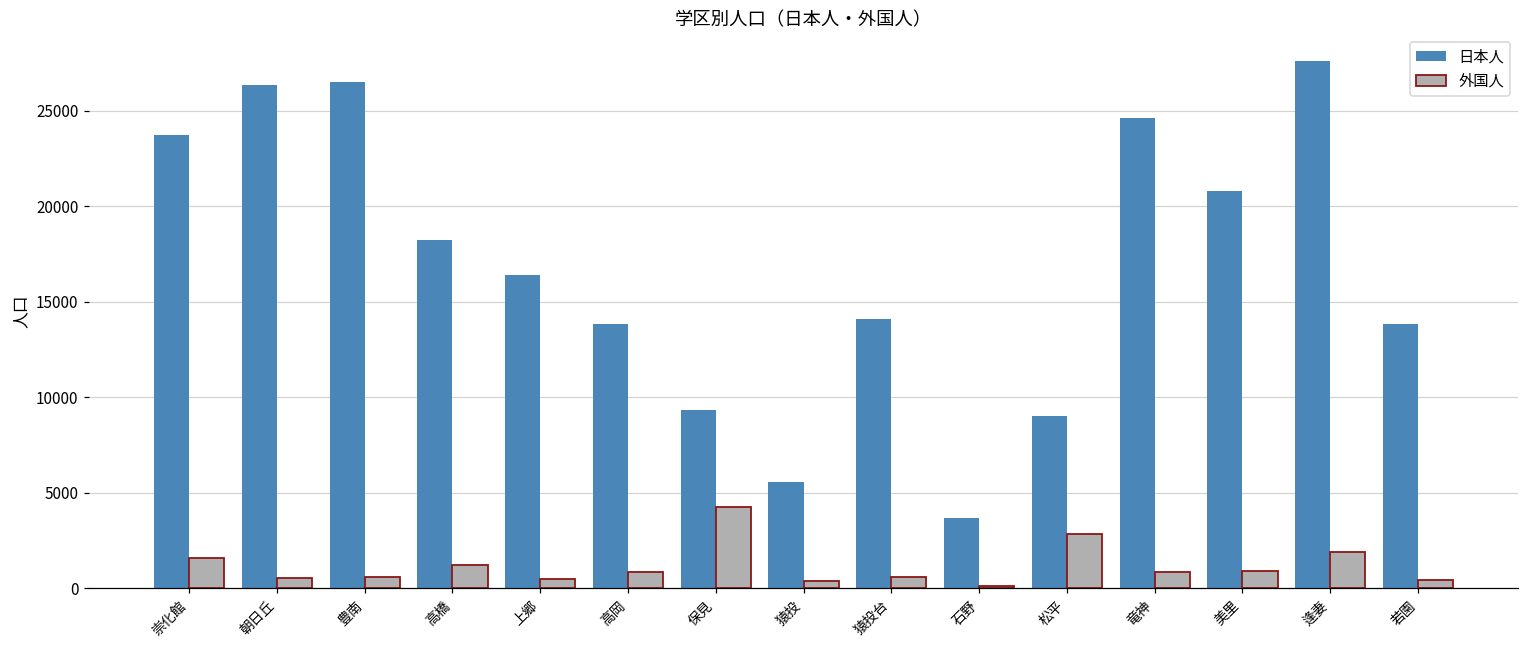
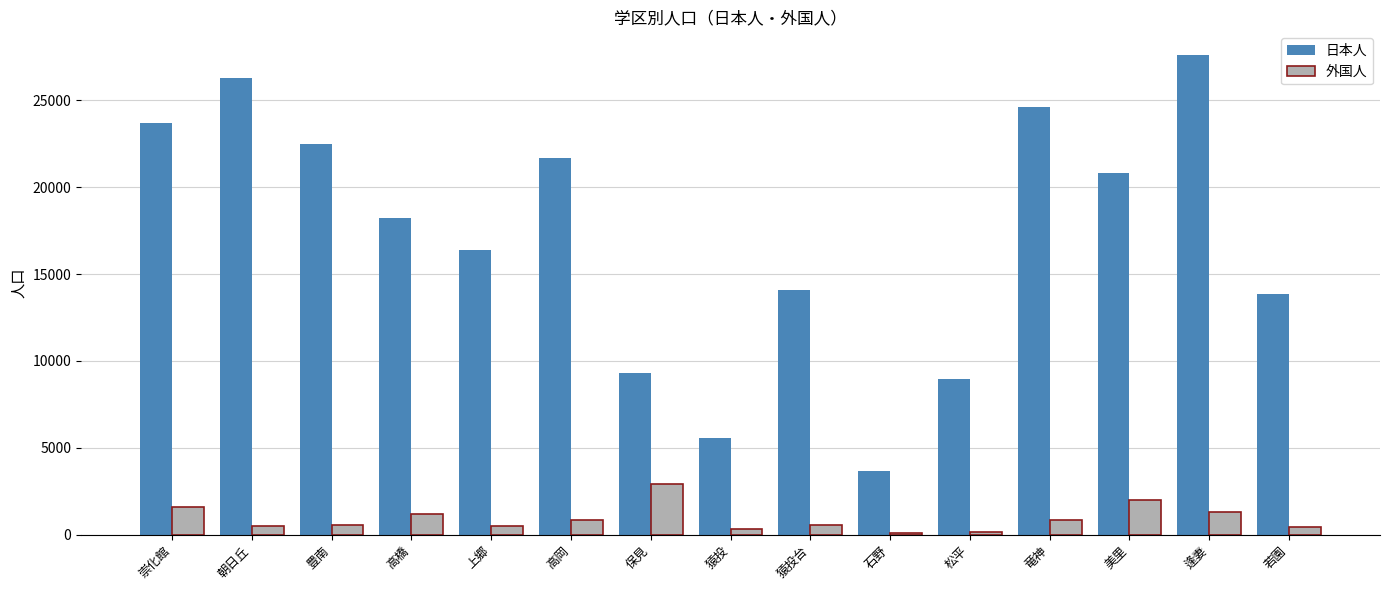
日本人, 豊南: 26500 -> 22500
日本人, 高岡: 13800 -> 21700
外国人, 保見: 4200 -> 2900
外国人, 松平: 2800 -> 100
外国人, 美里: 900 -> 2000
外国人, 逢妻: 1900 -> 1300
